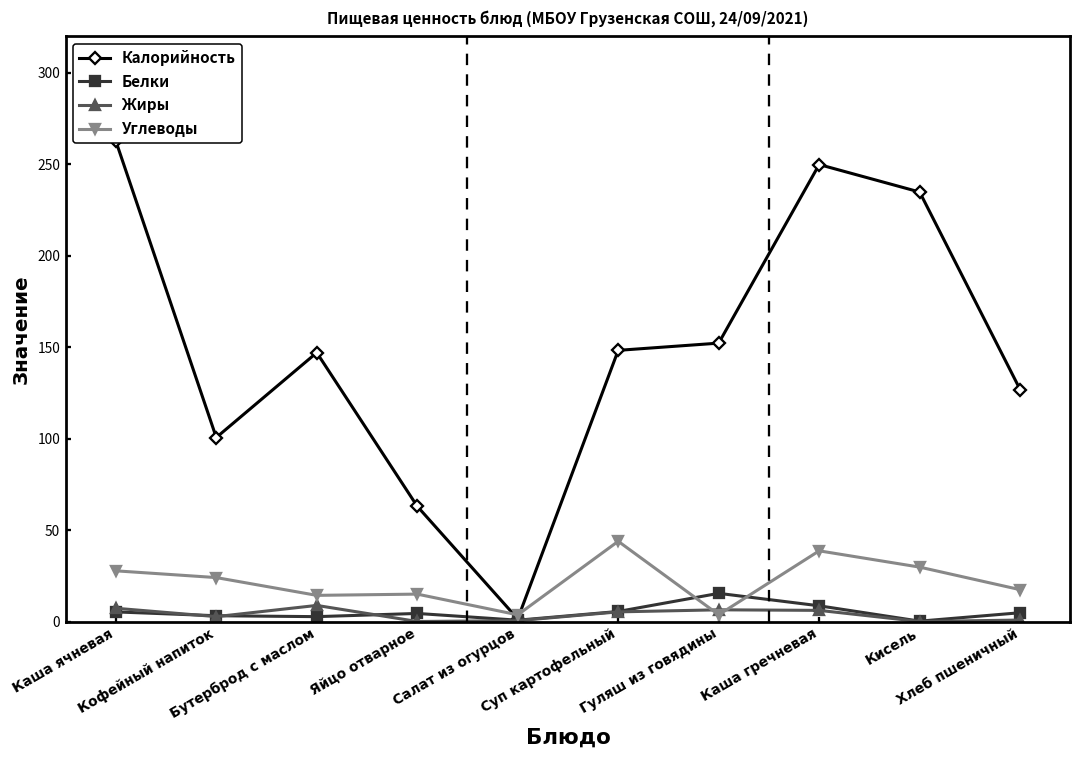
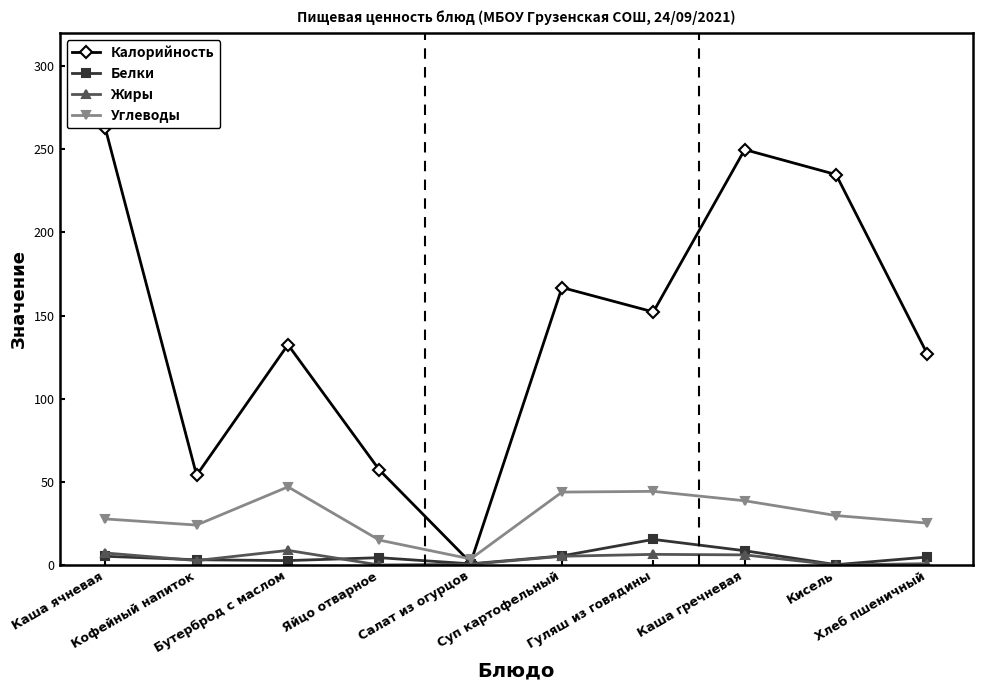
Калорийность, Кофейный напиток: 101 -> 54
Калорийность, Бутерброд с маслом: 147 -> 133
Углеводы, Бутерброд с маслом: 14 -> 47
Калорийность, Яйцо отварное: 63 -> 57
Калорийность, Суп картофельный: 148 -> 167
Углеводы, Гуляш из говядины: 4 -> 44
Углеводы, Хлеб пшеничный: 17 -> 25
